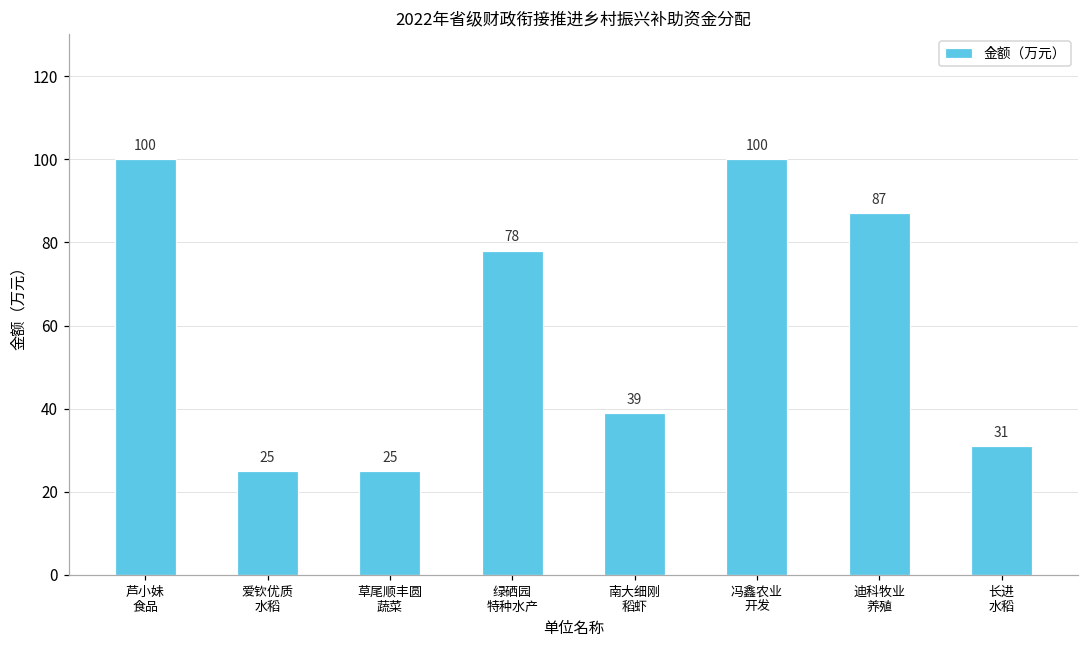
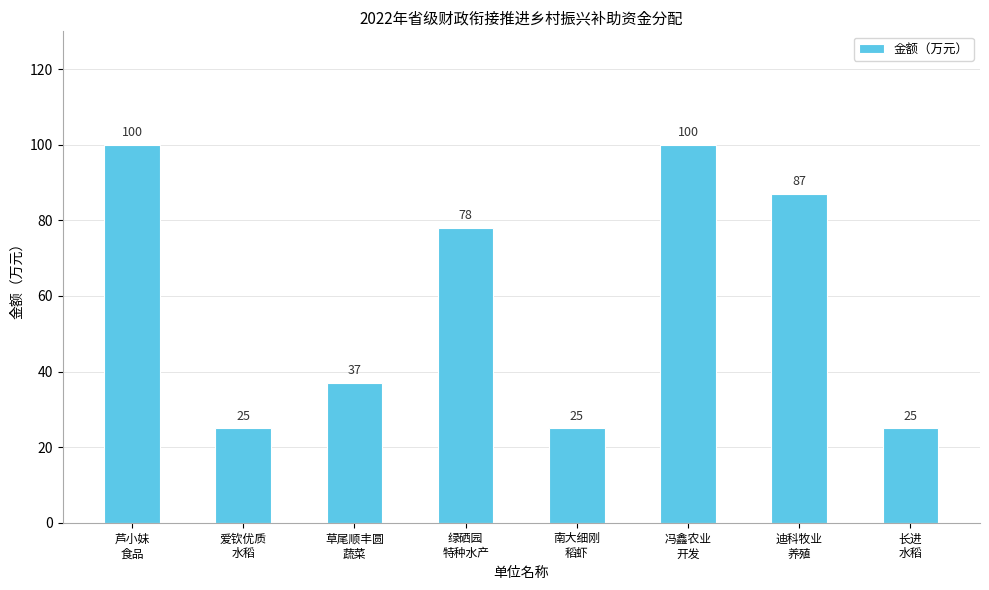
草尾顺丰圆 蔬菜: 25 -> 37
南大细刚 稻虾: 39 -> 25
长进 水稻: 31 -> 25
